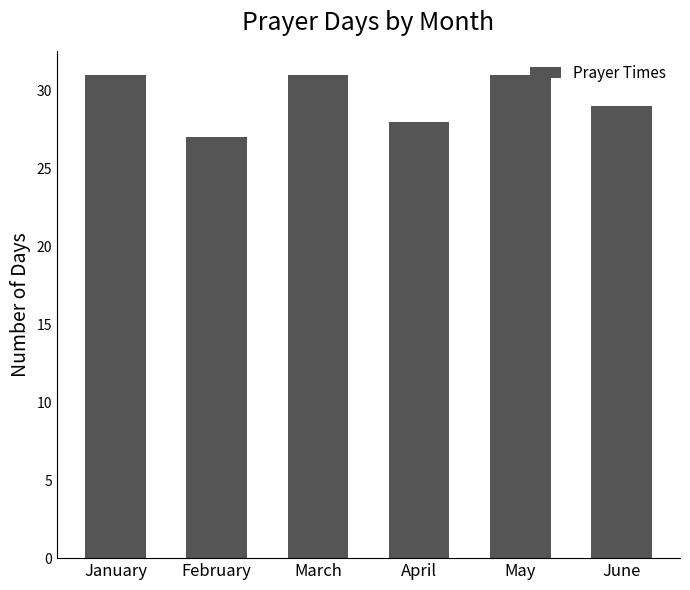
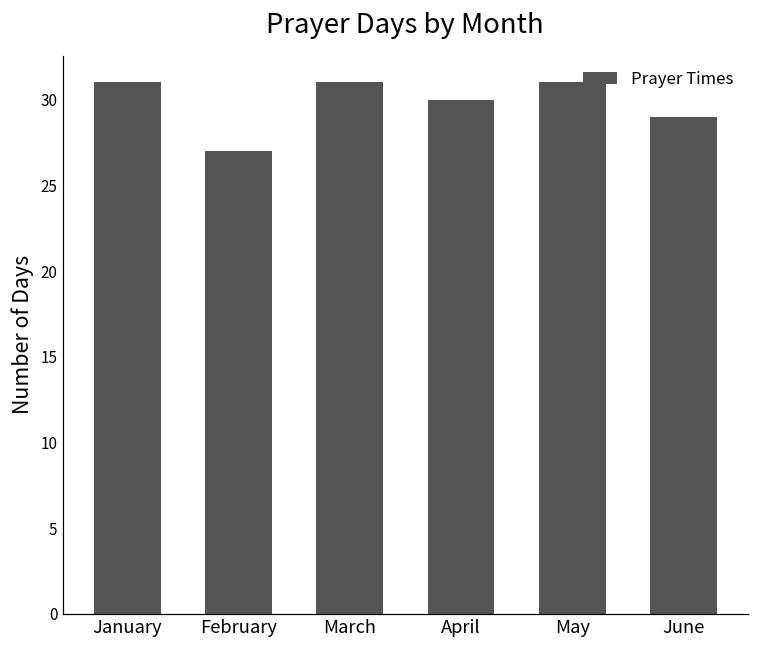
April: 28 -> 30
